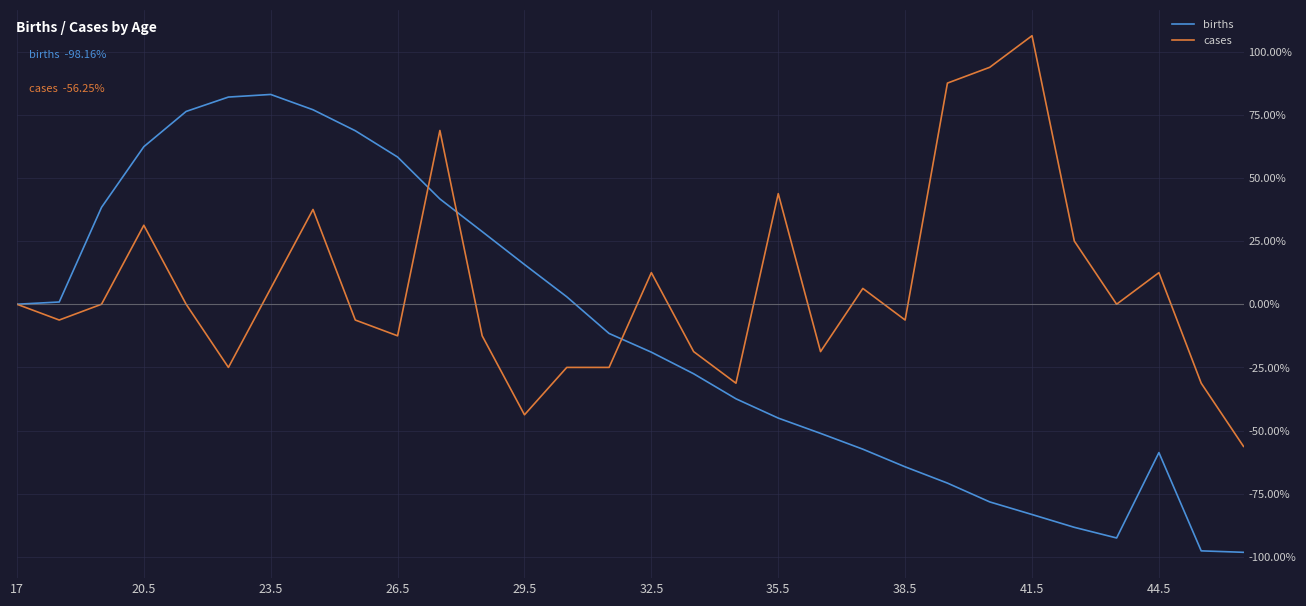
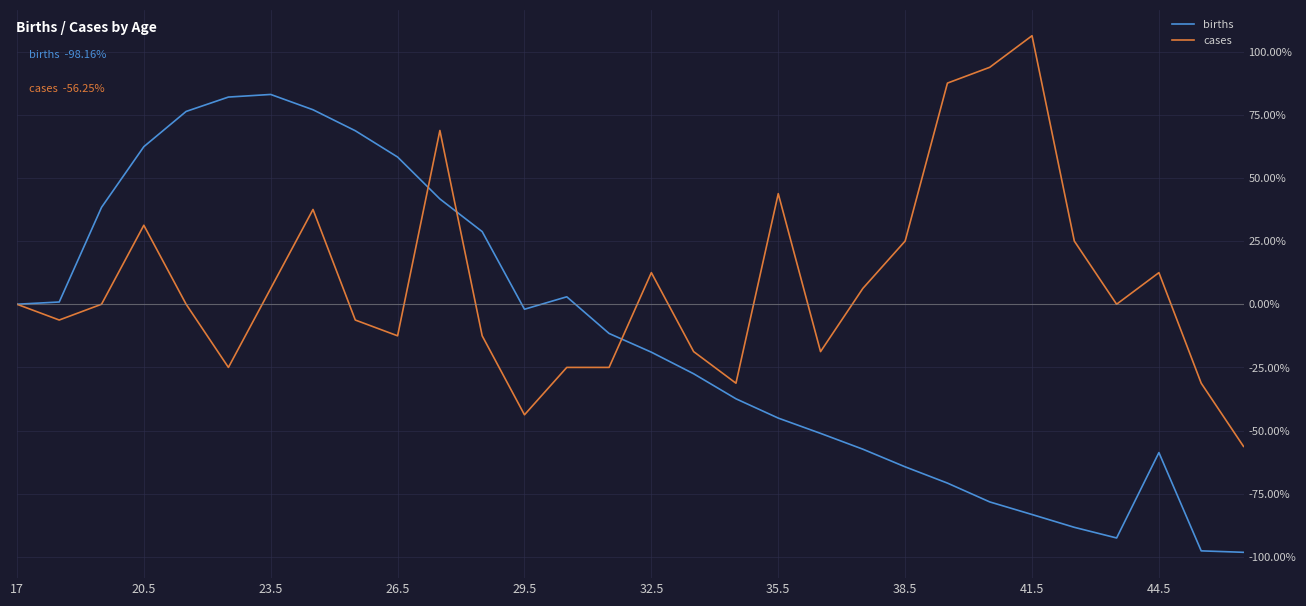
births, 29.5: 16% -> -2%
cases, 38.5: -6% -> 25%
